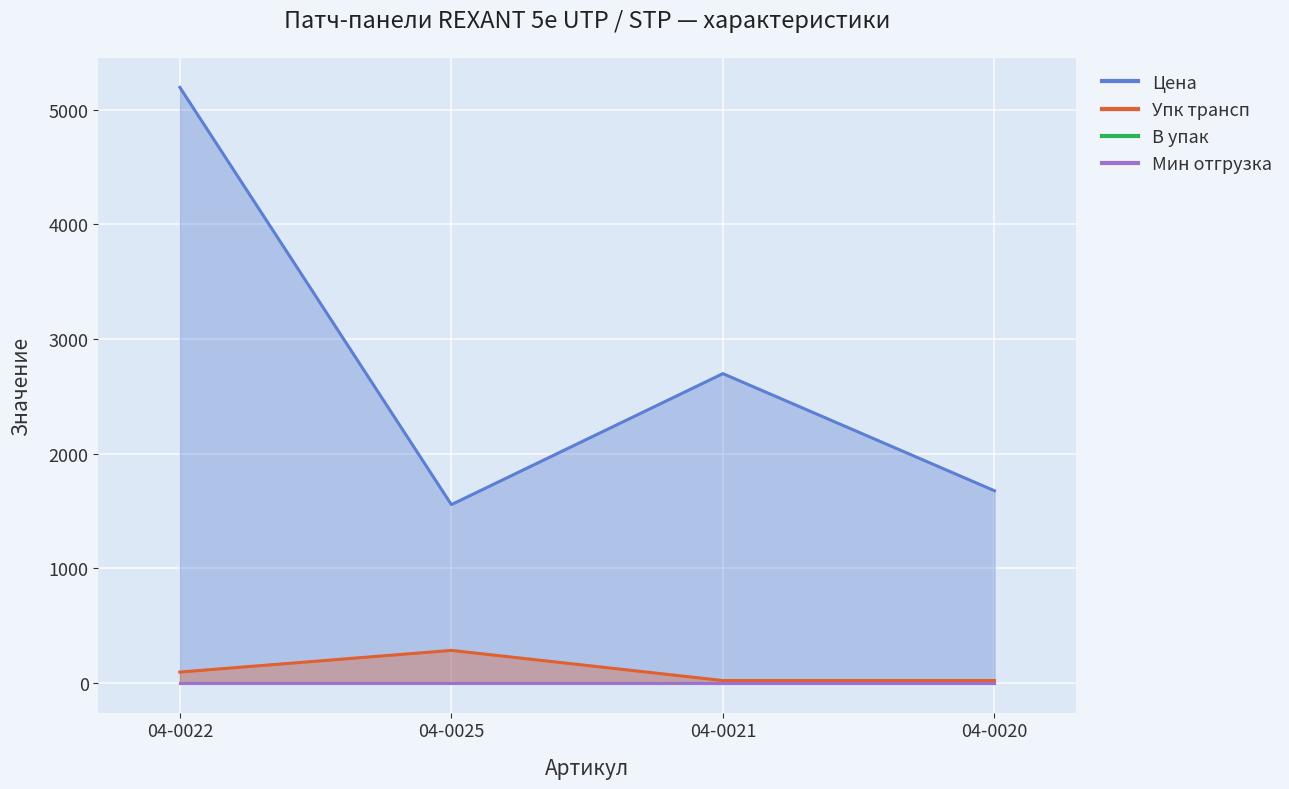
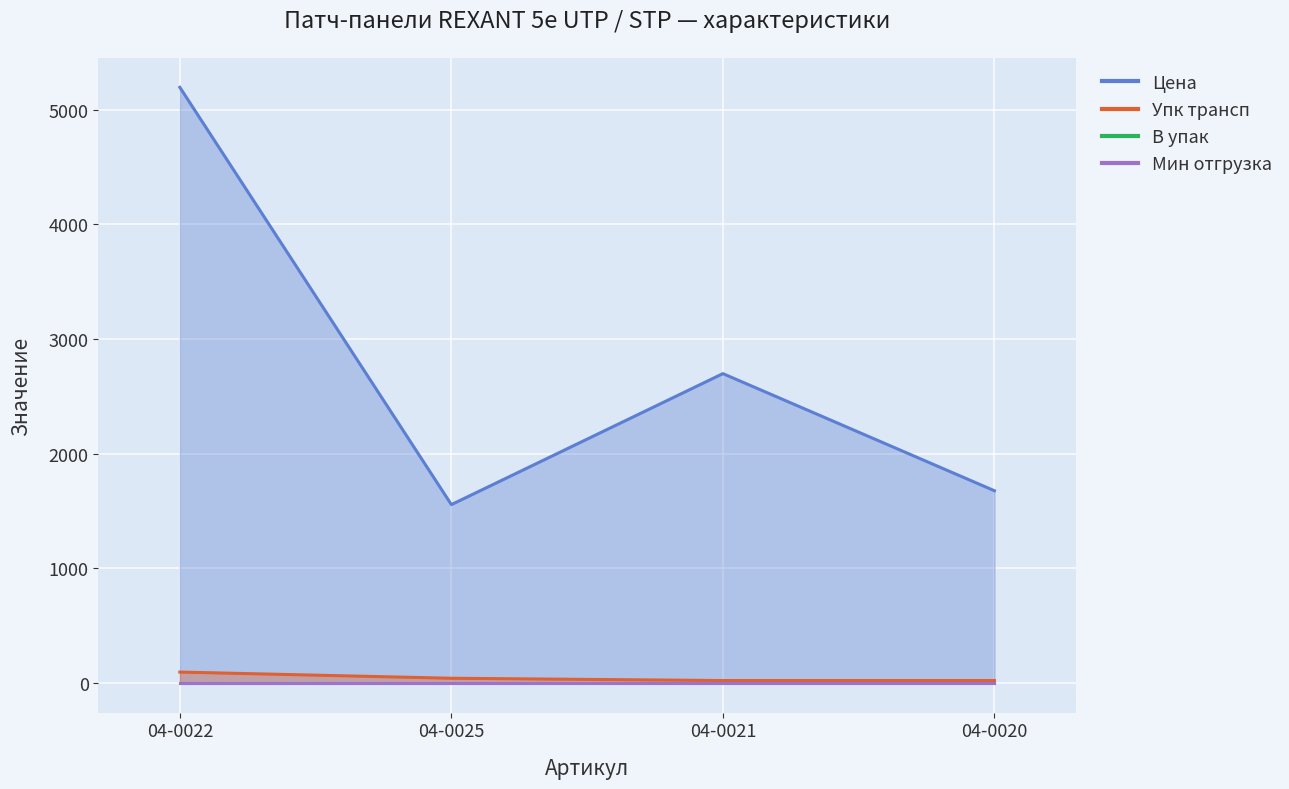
Упк трансп, 04-0025: 280 -> 40
